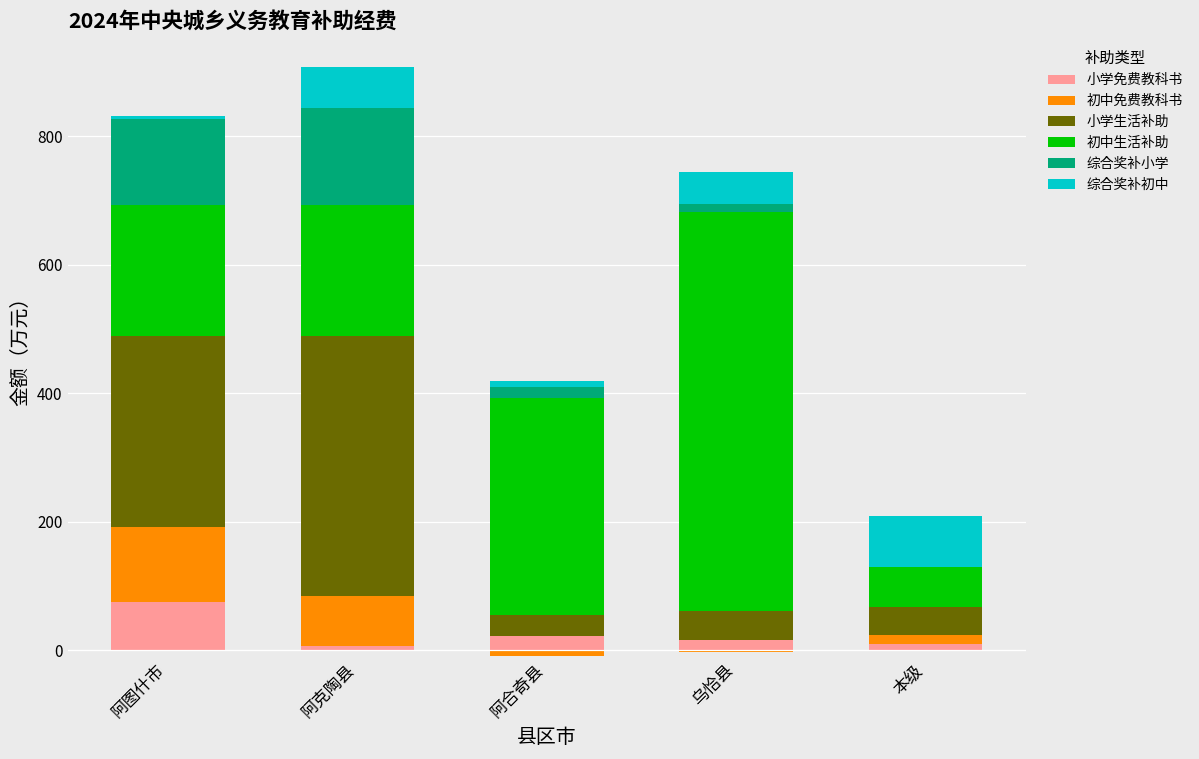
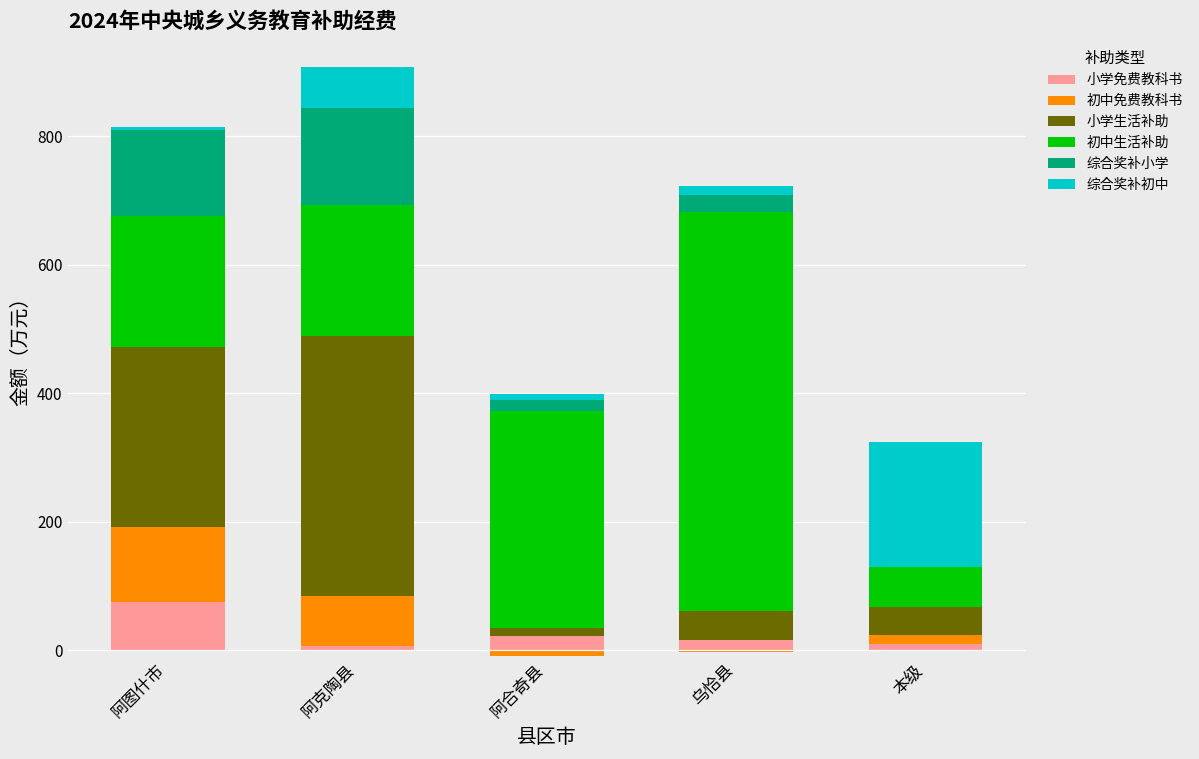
小学生活补助, 阿图什市: 300 -> 280
小学生活补助, 阿合奇县: 30 -> 10
综合奖补小学, 乌恰县: 10 -> 30
综合奖补初中, 乌恰县: 50 -> 10
综合奖补初中, 本级: 80 -> 190
